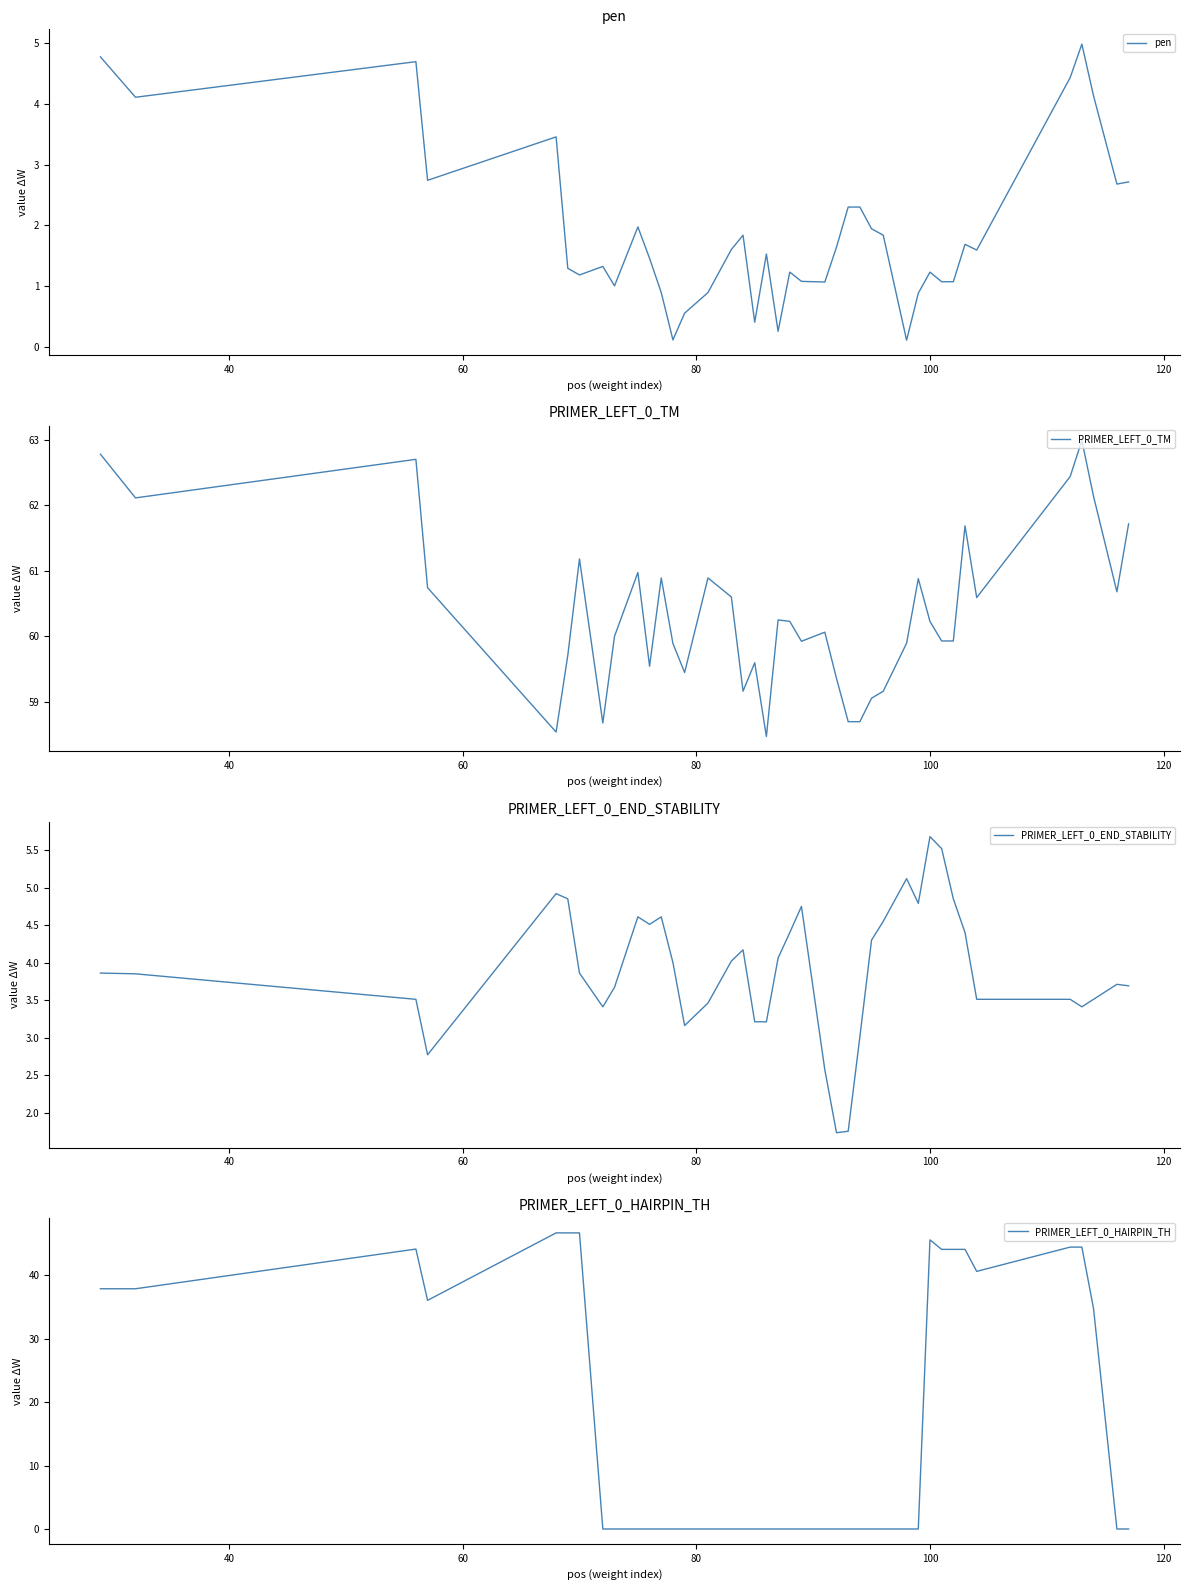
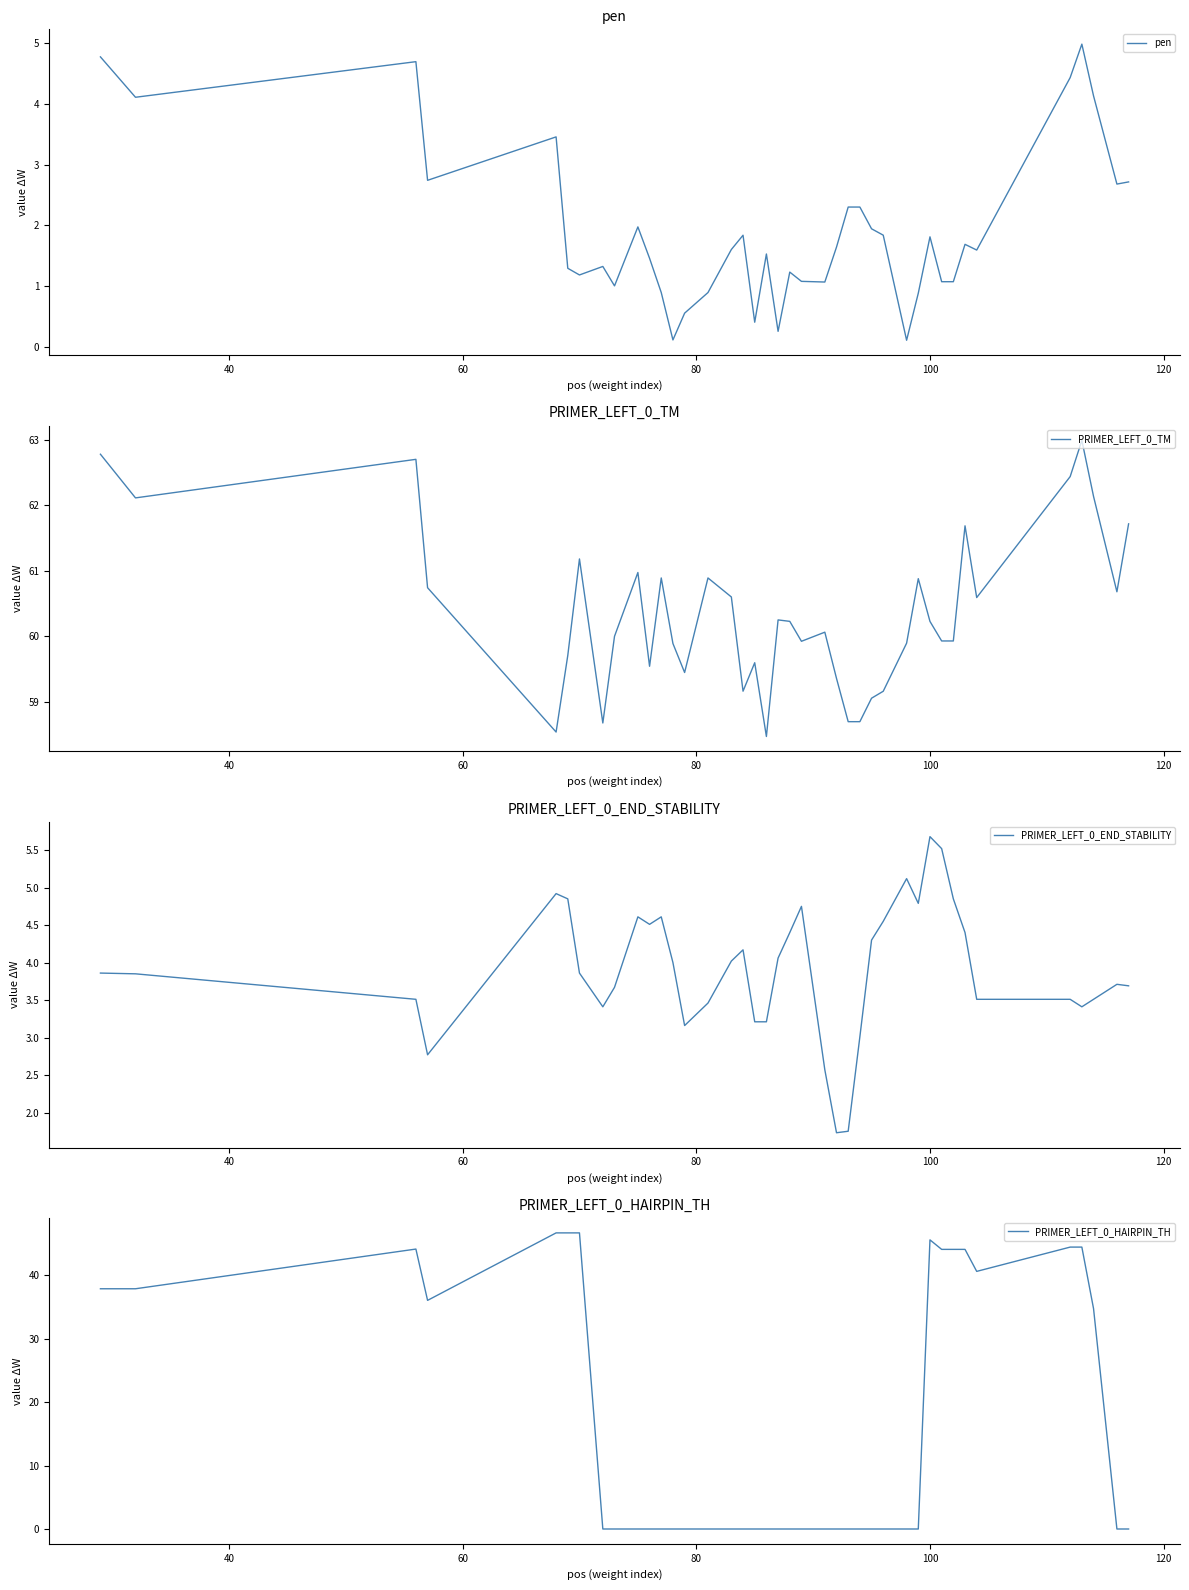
pen, 100: 1.2 -> 1.8
